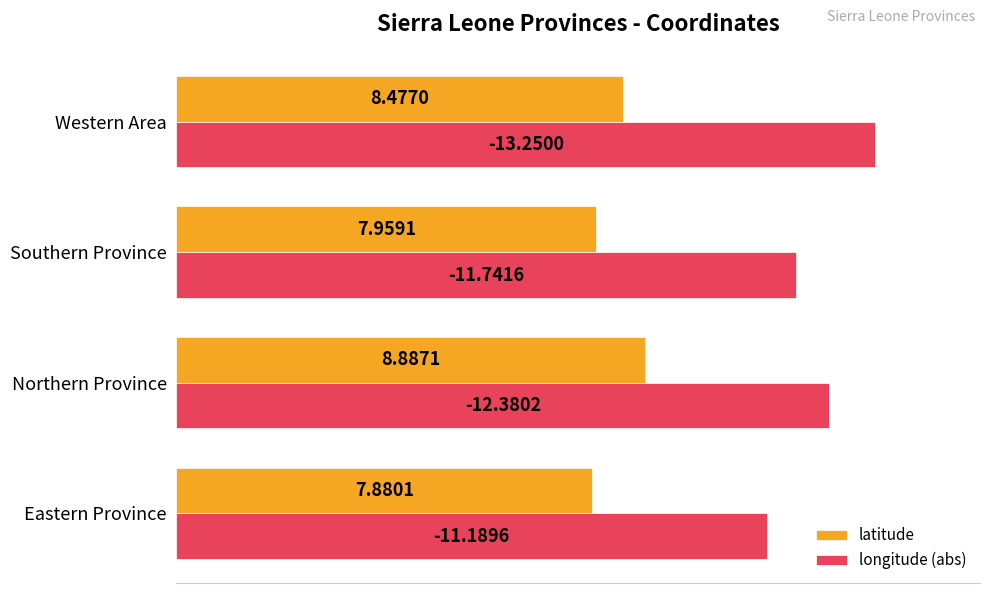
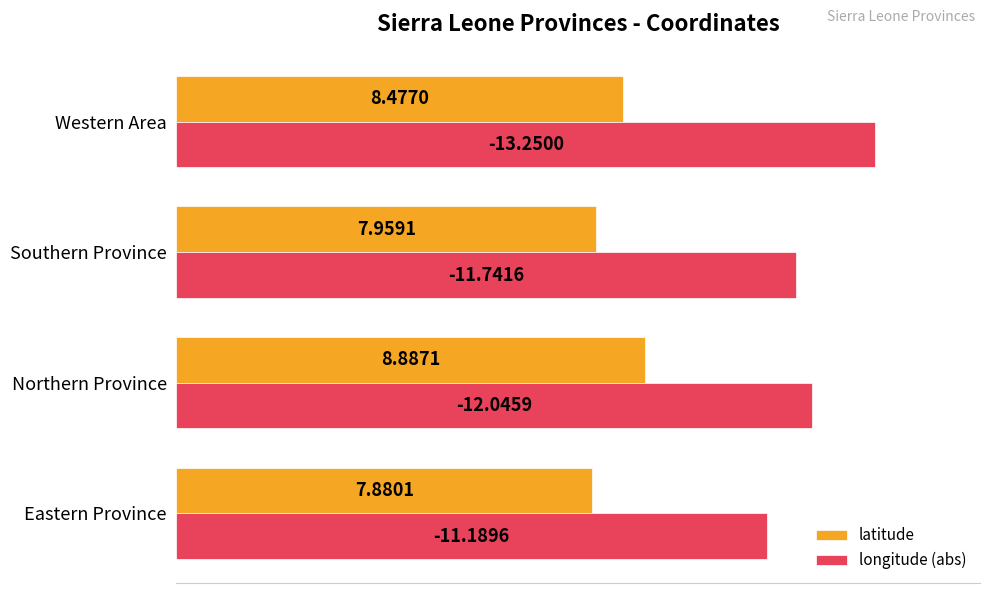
longitude (abs), Northern Province: -12.3802 -> -12.0459
